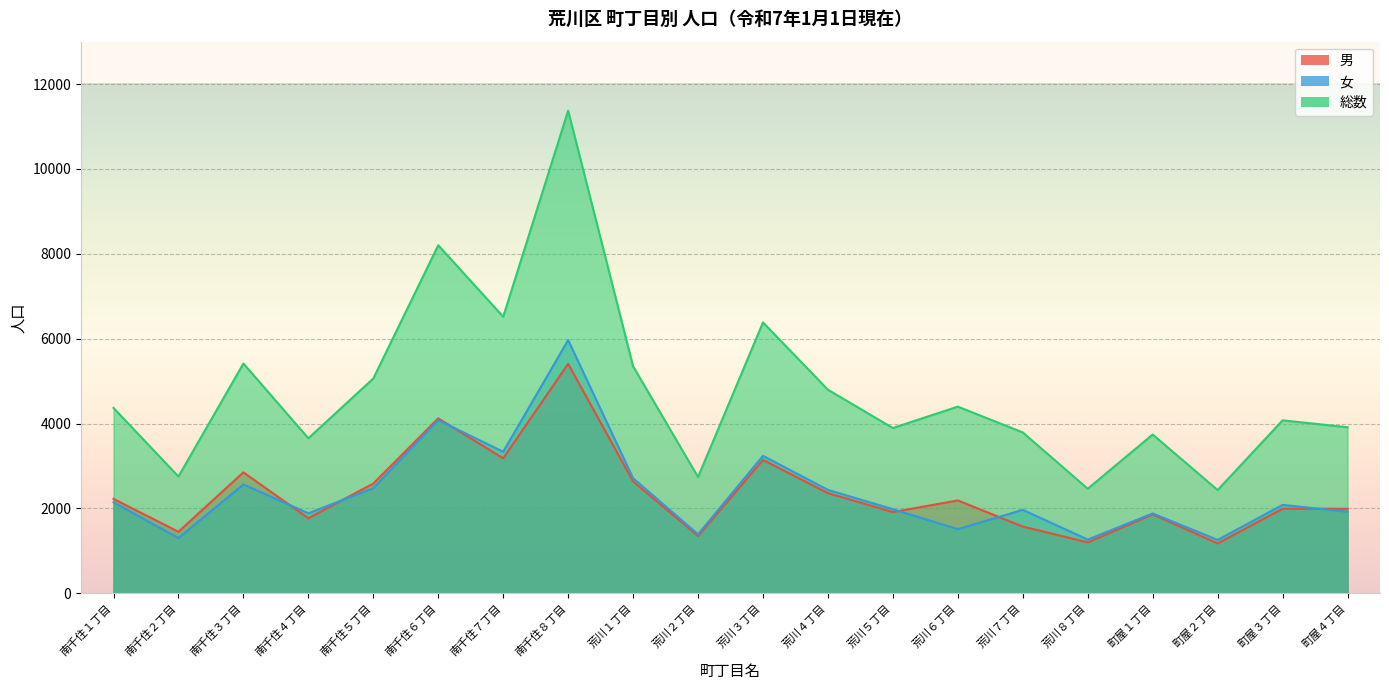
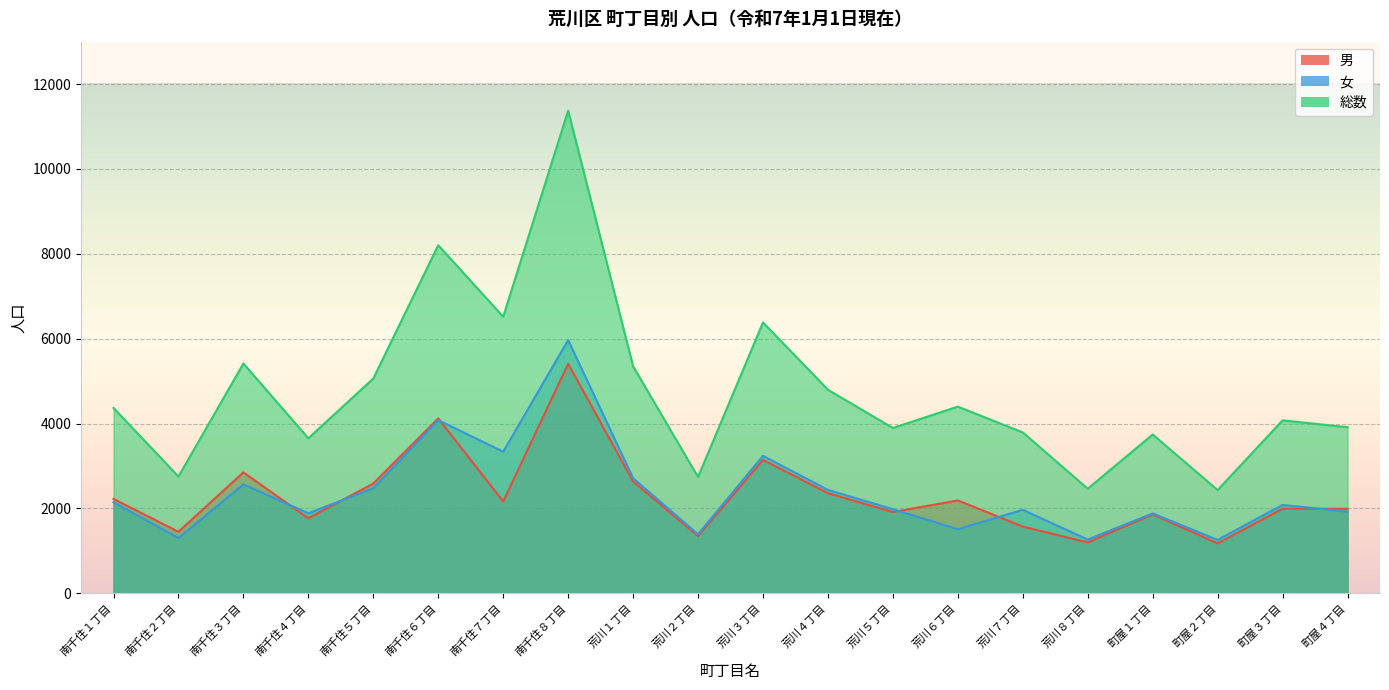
男, 南千住７丁目: 3200 -> 2200
